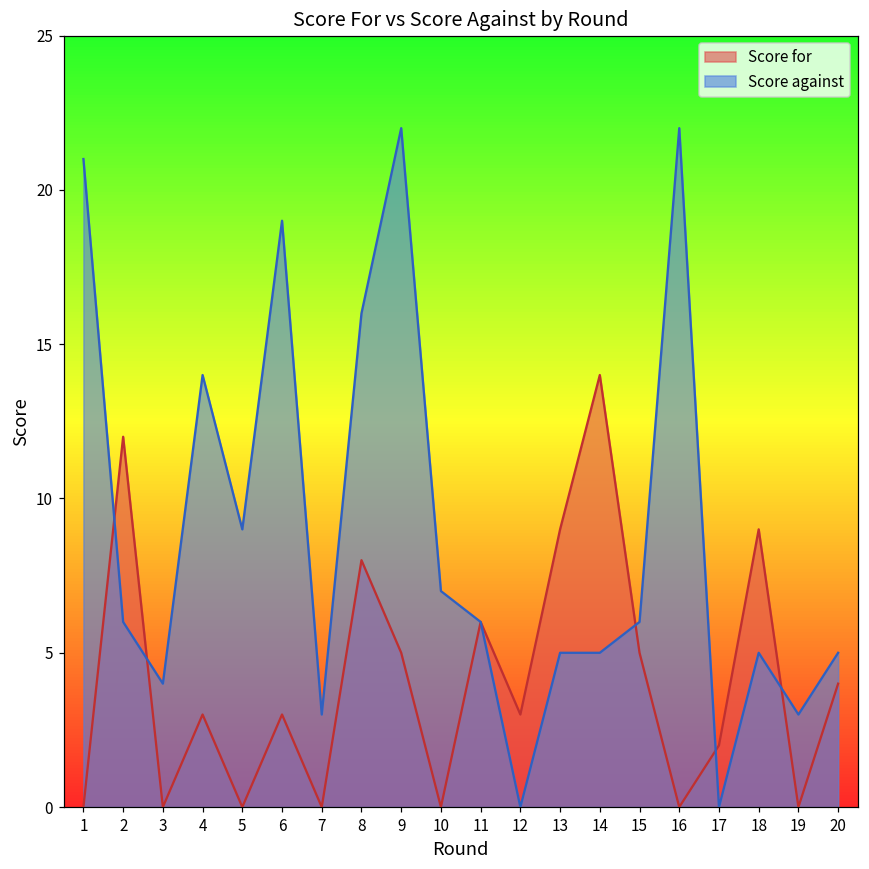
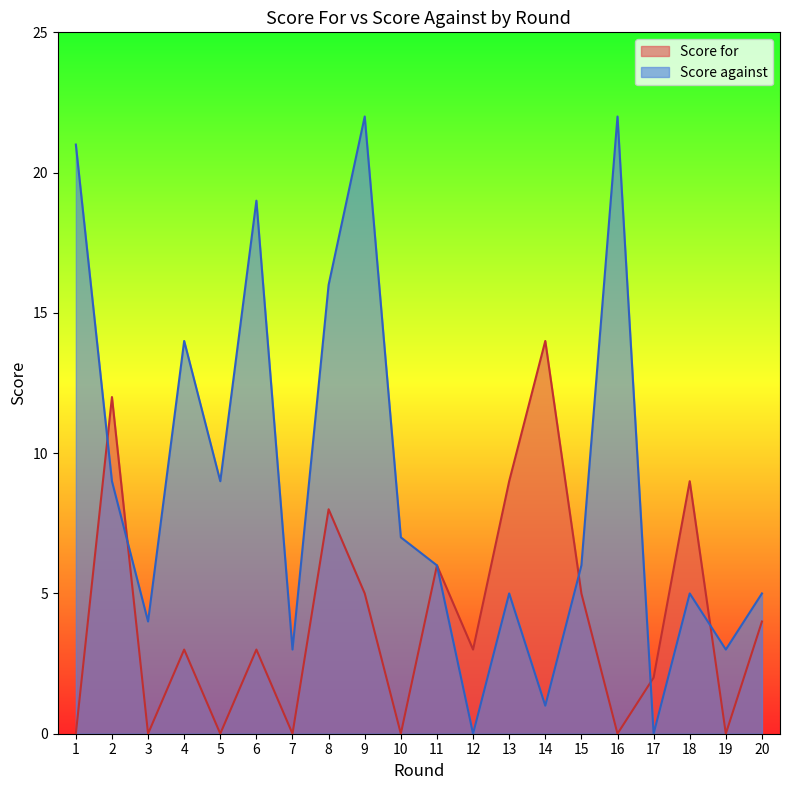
Score against, 2: 6 -> 9
Score against, 14: 5 -> 1
